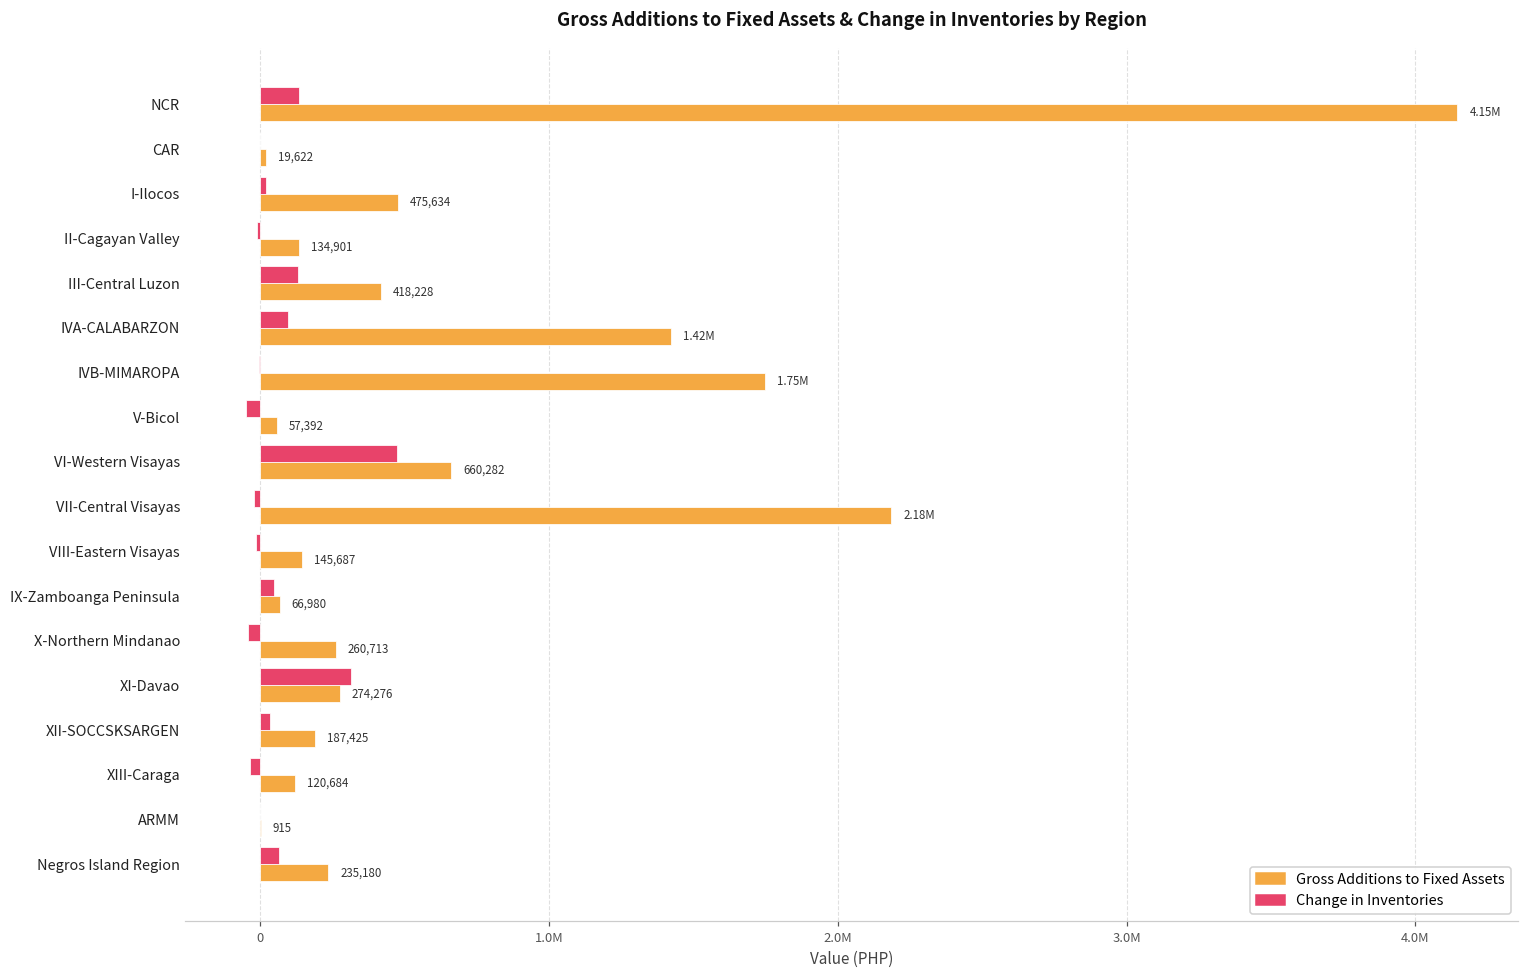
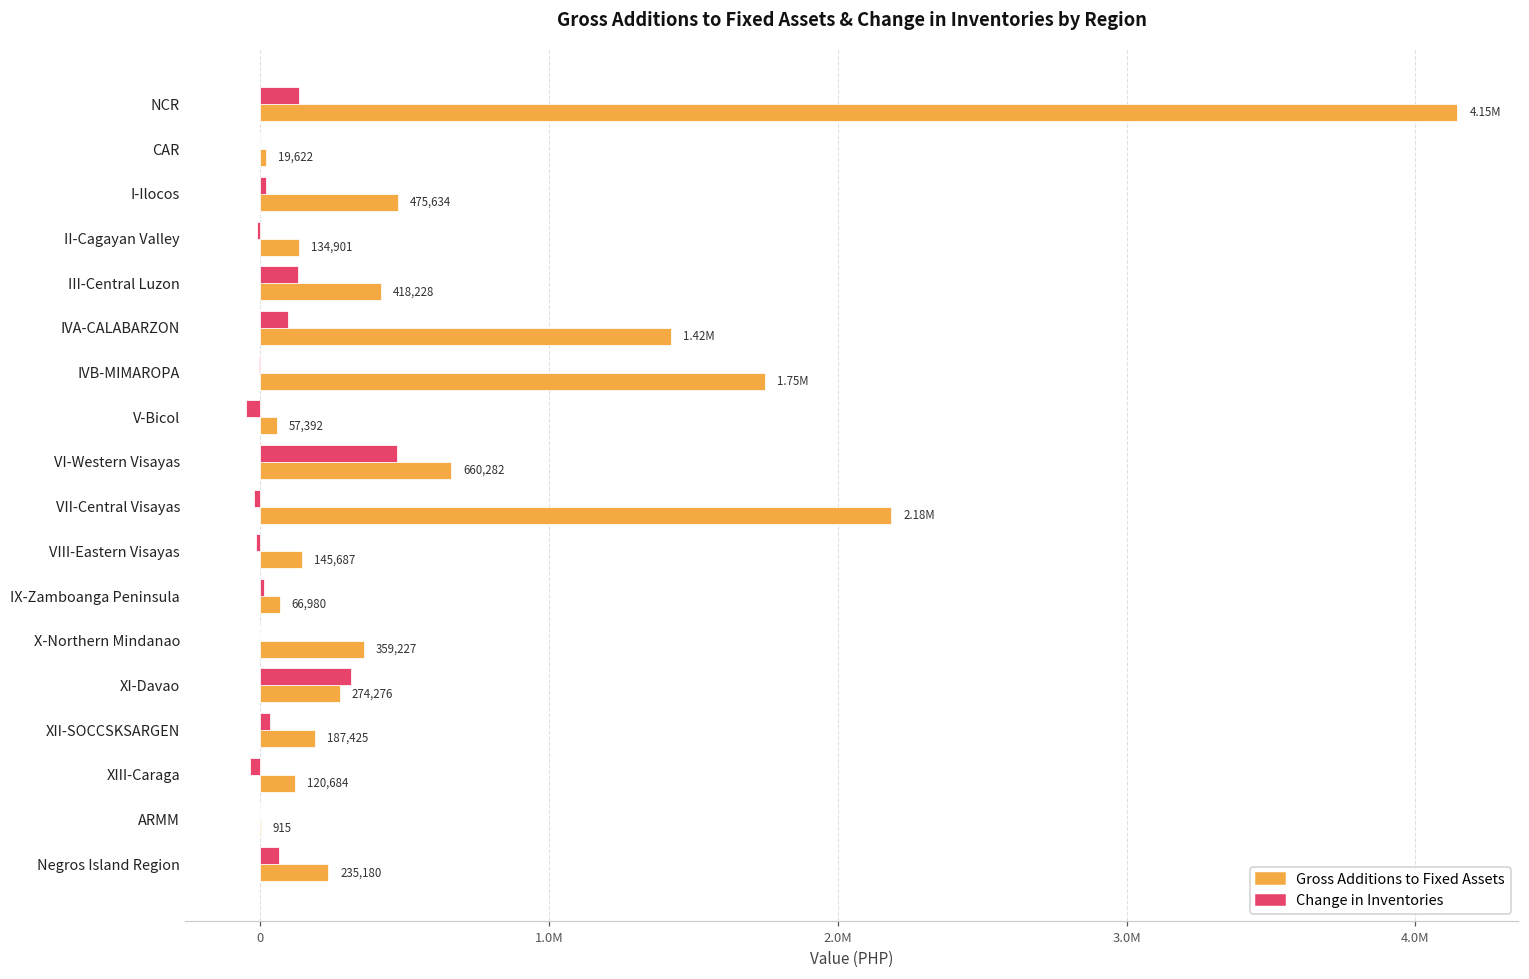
Change in Inventories, IX-Zamboanga Peninsula: 50000 -> 10000
Change in Inventories, X-Northern Mindanao: -40000 -> 0
Gross Additions to Fixed Assets, X-Northern Mindanao: 260,713 -> 359,227
